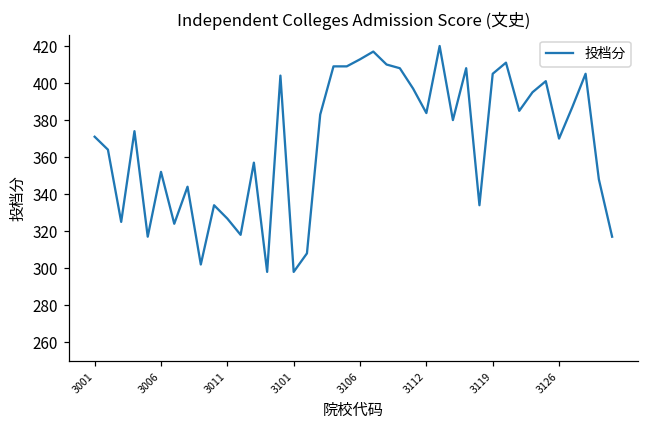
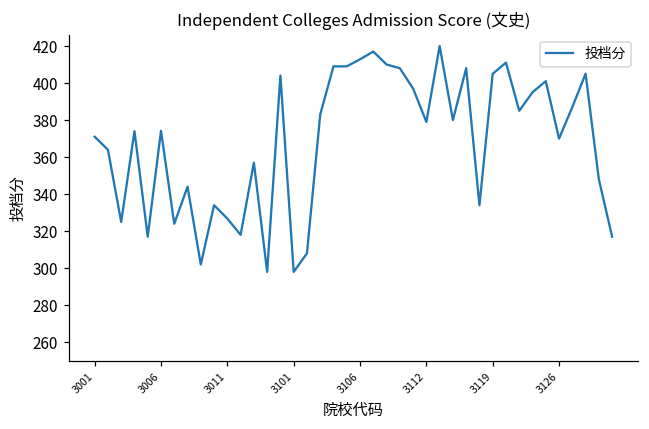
3006: 352 -> 374
3112: 384 -> 379
